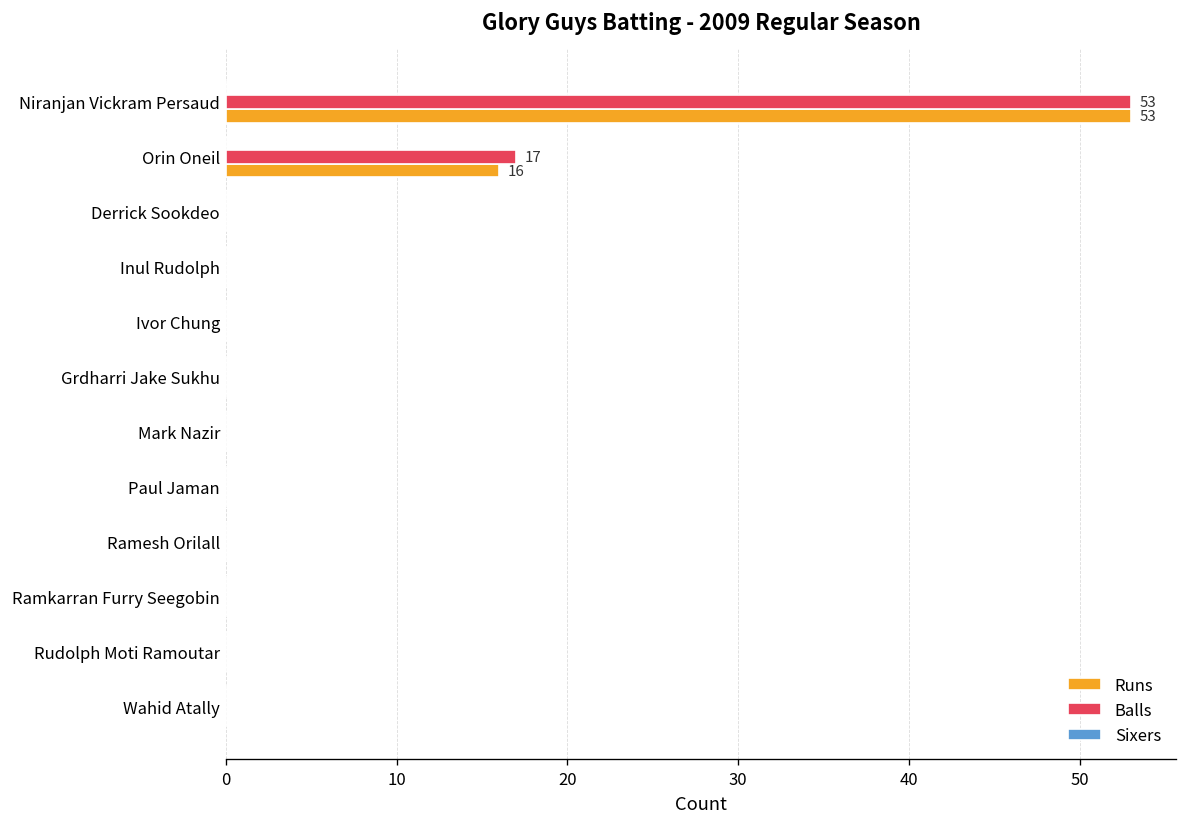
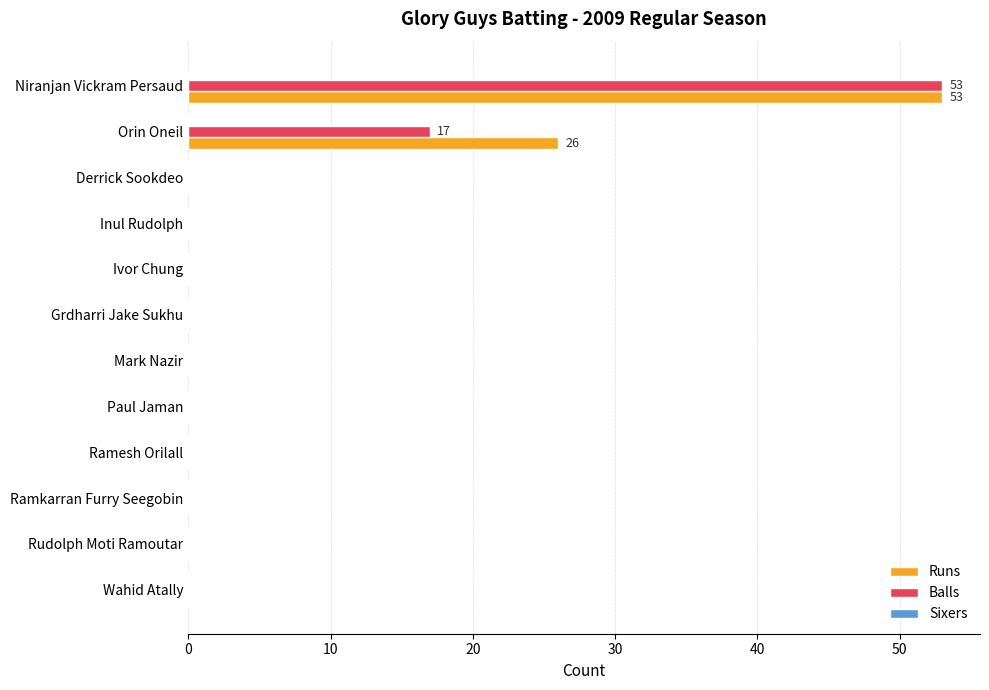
Runs, Orin Oneil: 16 -> 26
